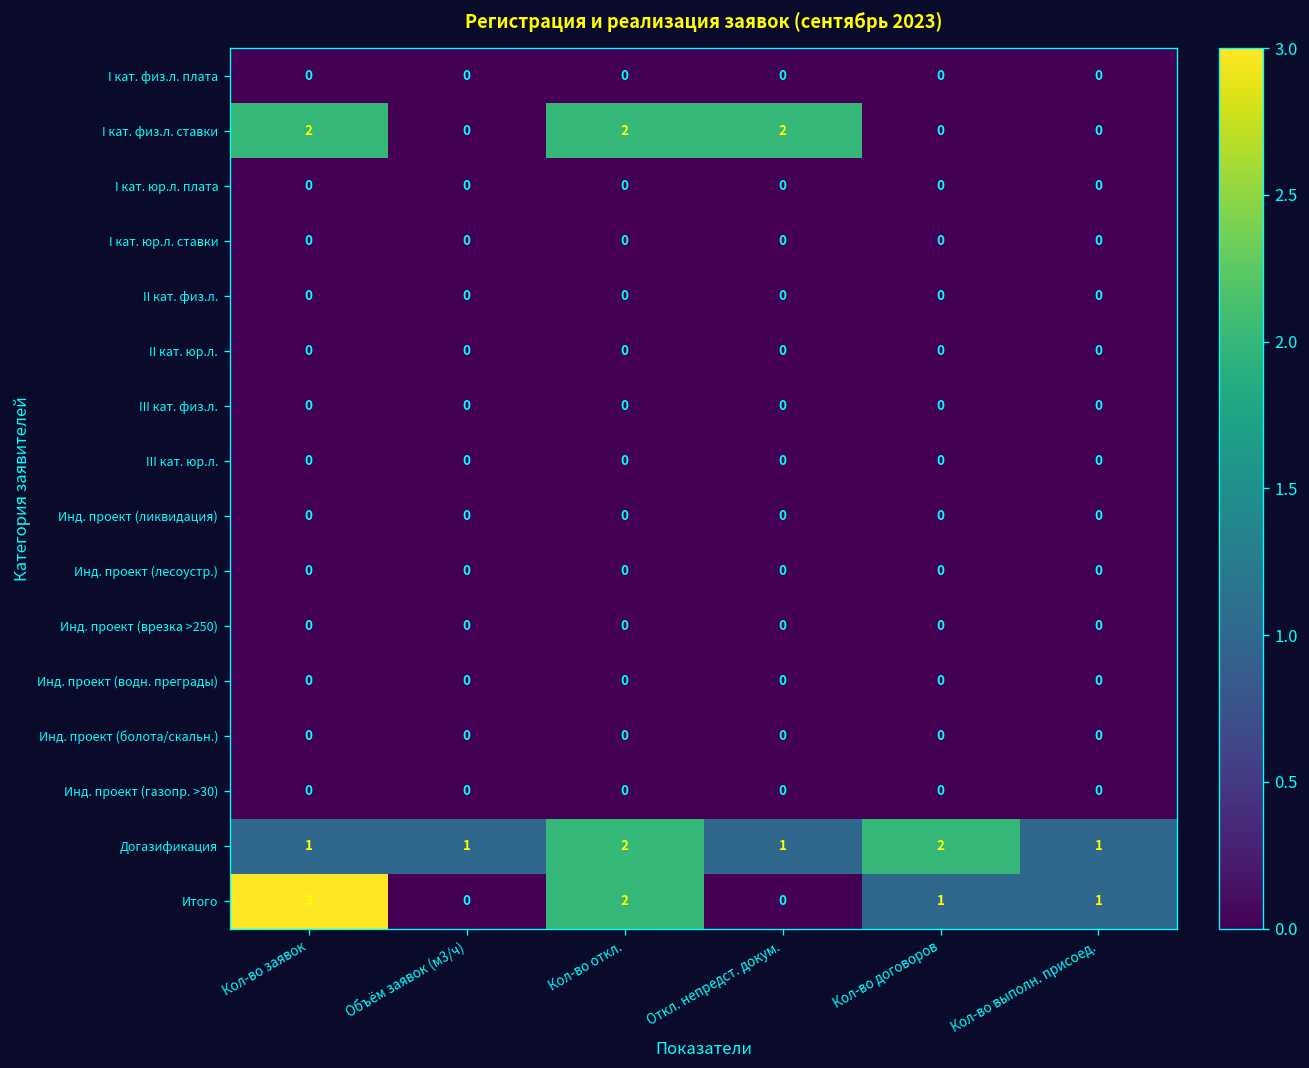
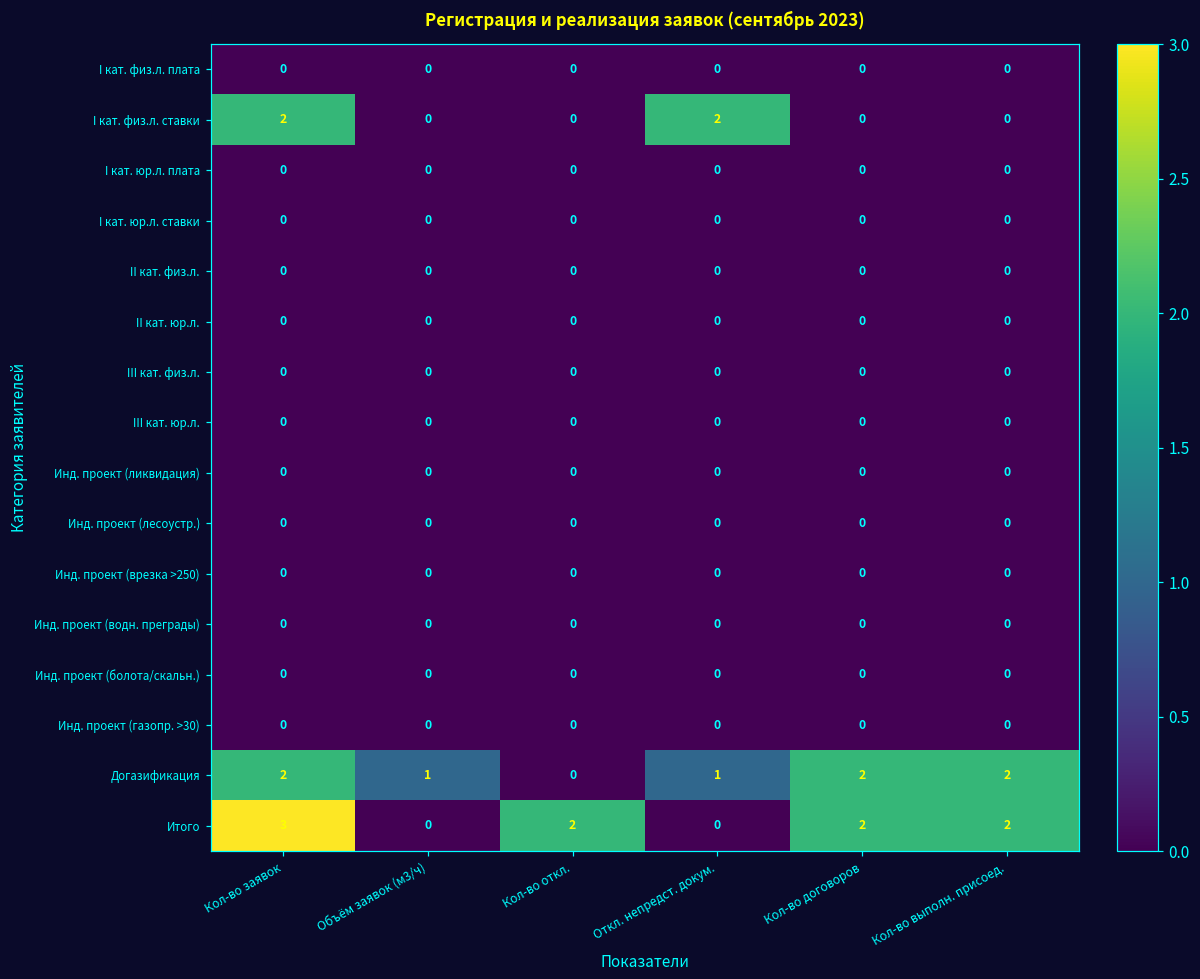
I кат. физ.л. ставки, Кол-во откл.: 2 -> 0
Догазификация, Кол-во заявок: 1 -> 2
Догазификация, Кол-во откл.: 2 -> 0
Догазификация, Кол-во выполн. присоед.: 1 -> 2
Итого, Кол-во договоров: 1 -> 2
Итого, Кол-во выполн. присоед.: 1 -> 2
